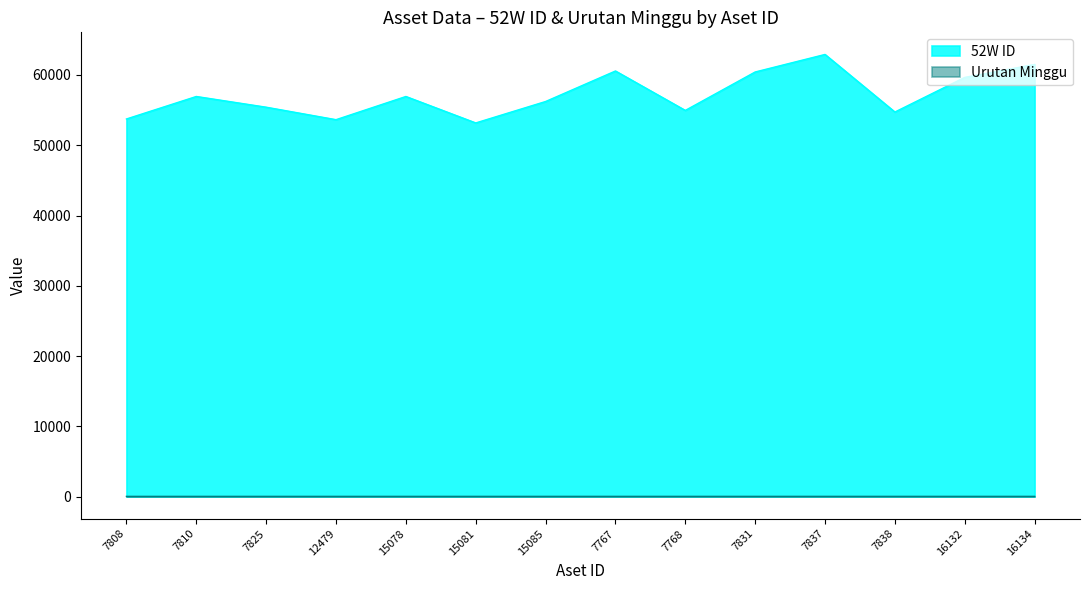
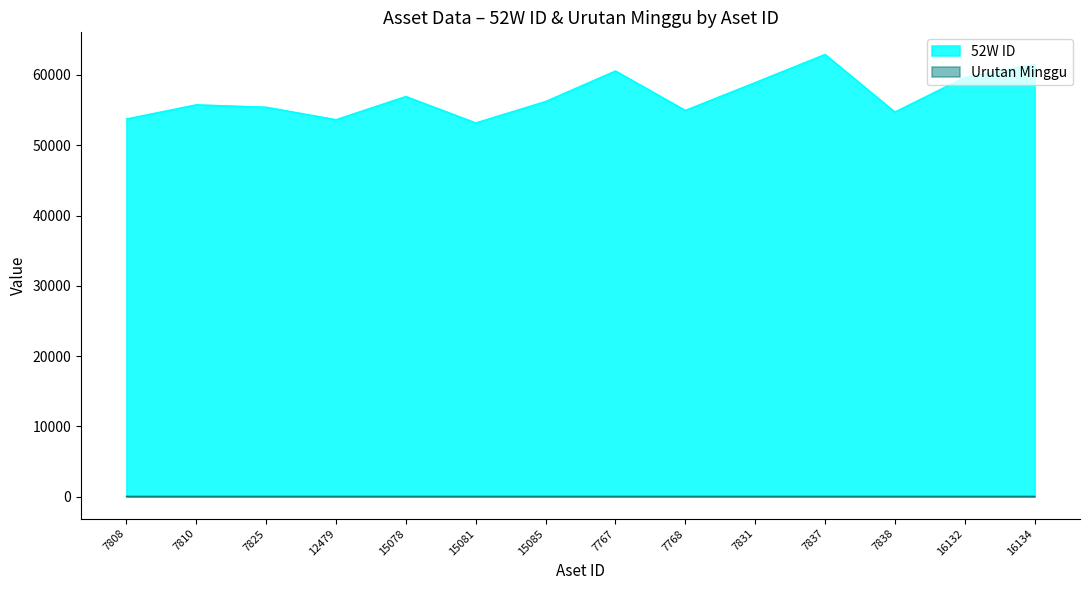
52W ID, 7810: 57000 -> 56000
52W ID, 7831: 60000 -> 59000
